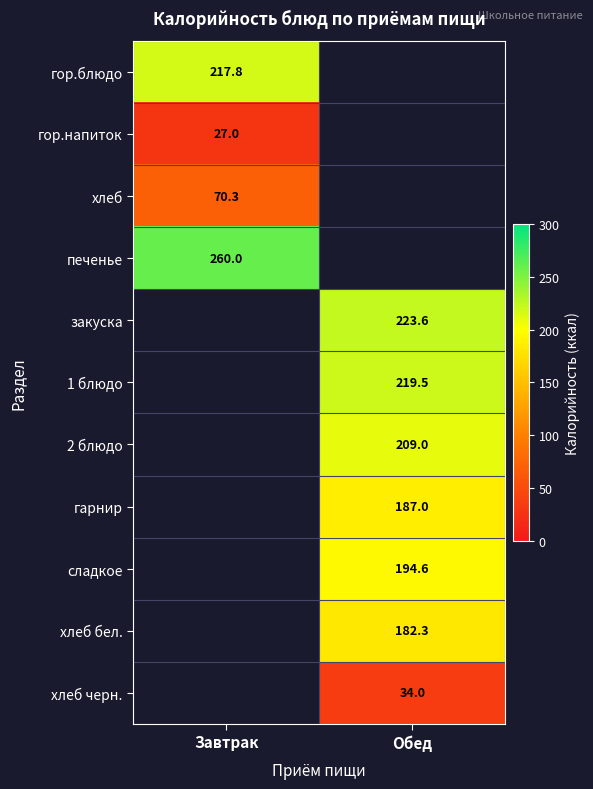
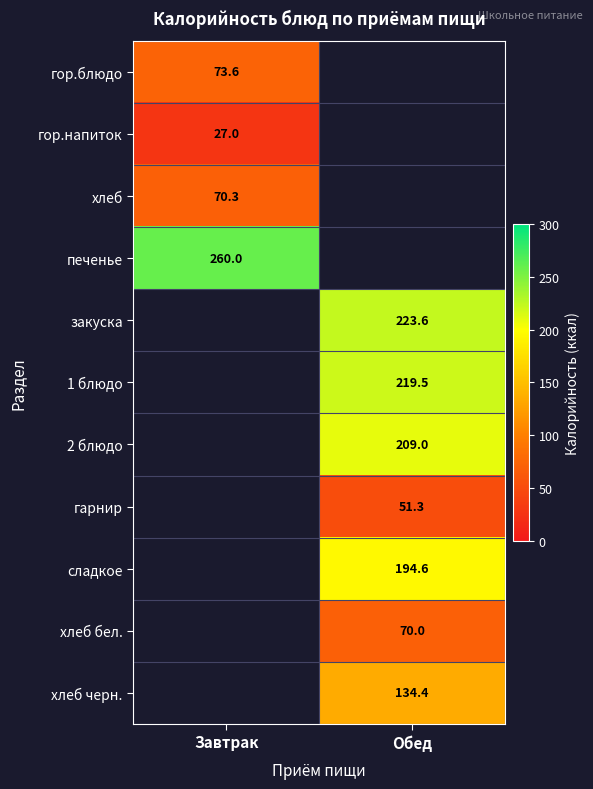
гор.блюдо, Завтрак: 217.8 -> 73.6
гарнир, Обед: 187.0 -> 51.3
хлеб бел., Обед: 182.3 -> 70.0
хлеб черн., Обед: 34.0 -> 134.4
